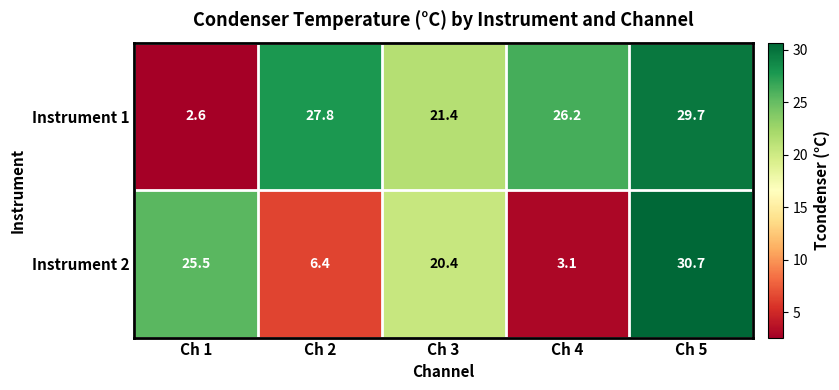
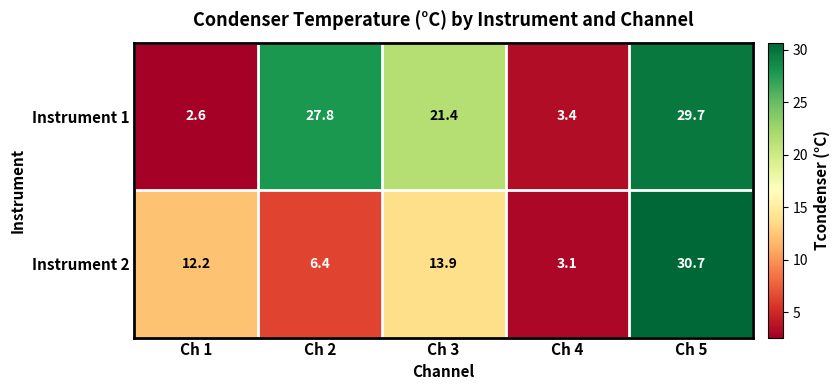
Instrument 1, Ch 4: 26.2 -> 3.4
Instrument 2, Ch 1: 25.5 -> 12.2
Instrument 2, Ch 3: 20.4 -> 13.9
